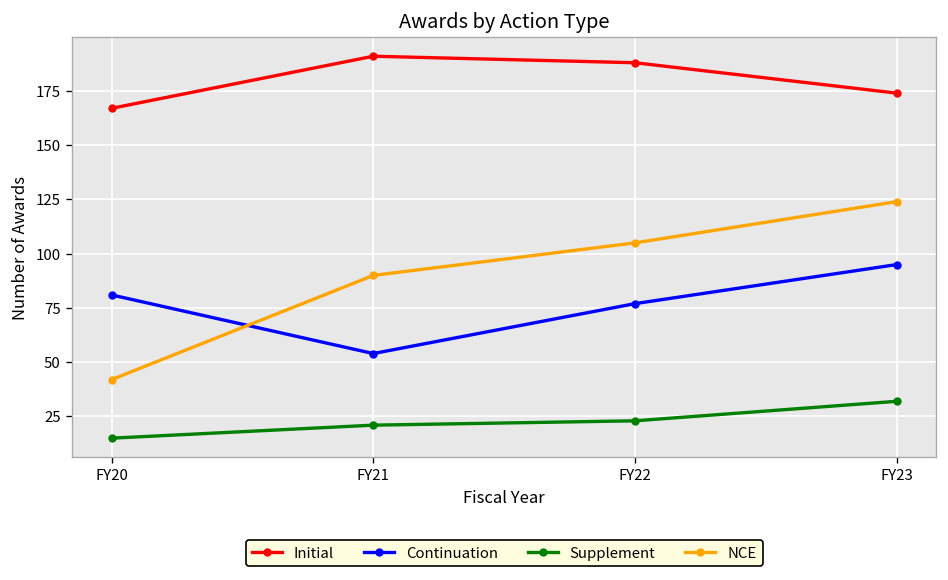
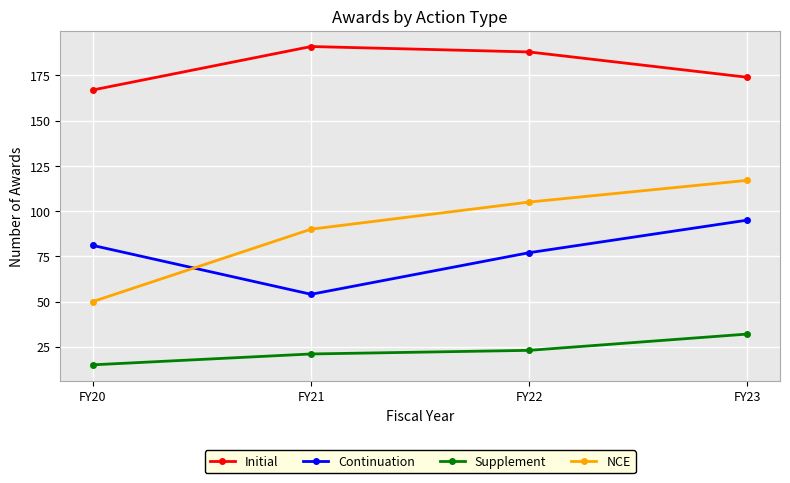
NCE, FY20: 42 -> 50
NCE, FY23: 124 -> 117
